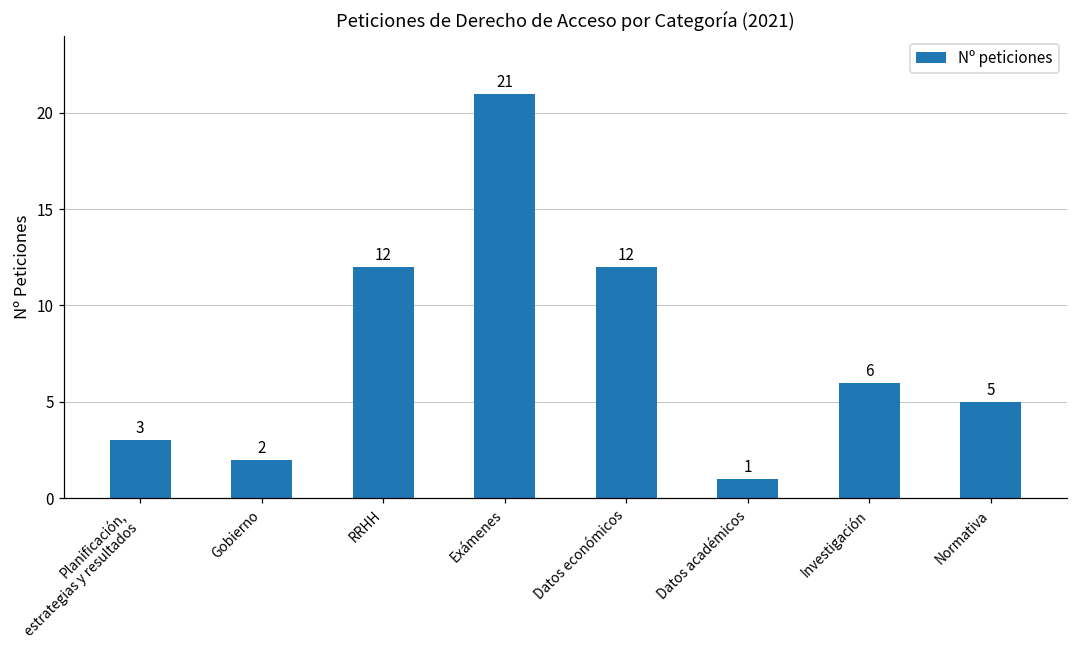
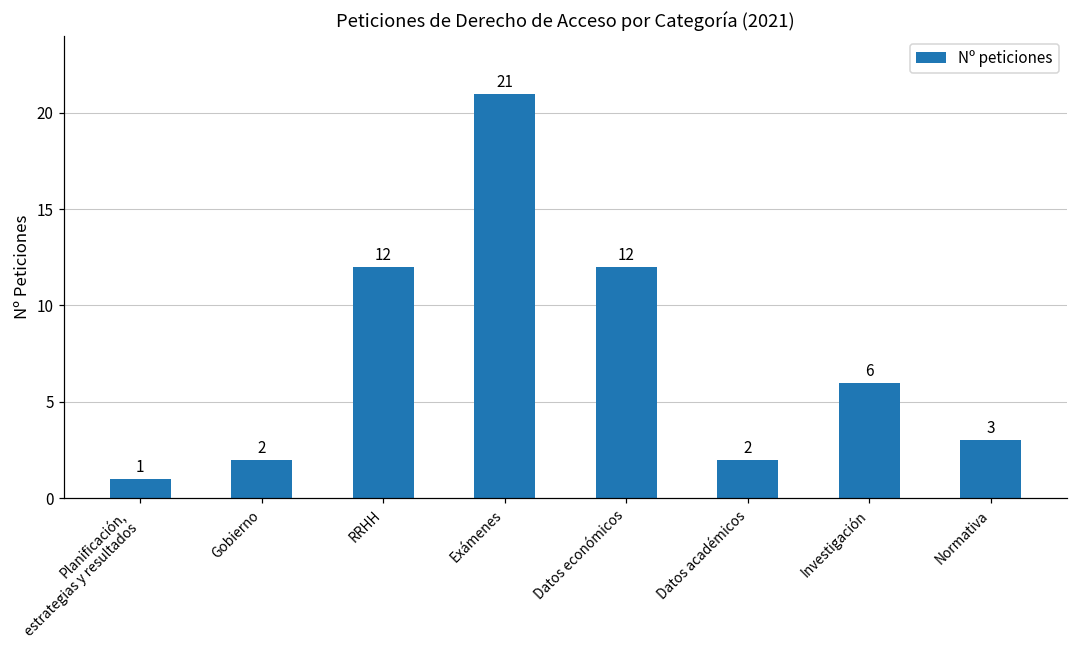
Planificación, estrategias y resultados: 3 -> 1
Datos académicos: 1 -> 2
Normativa: 5 -> 3
